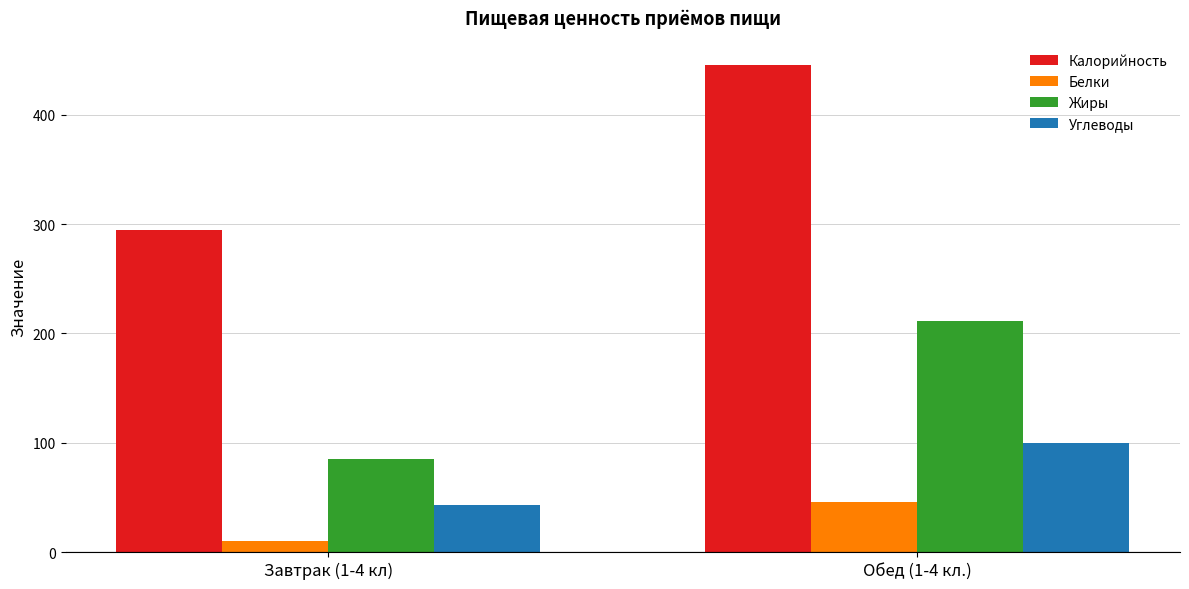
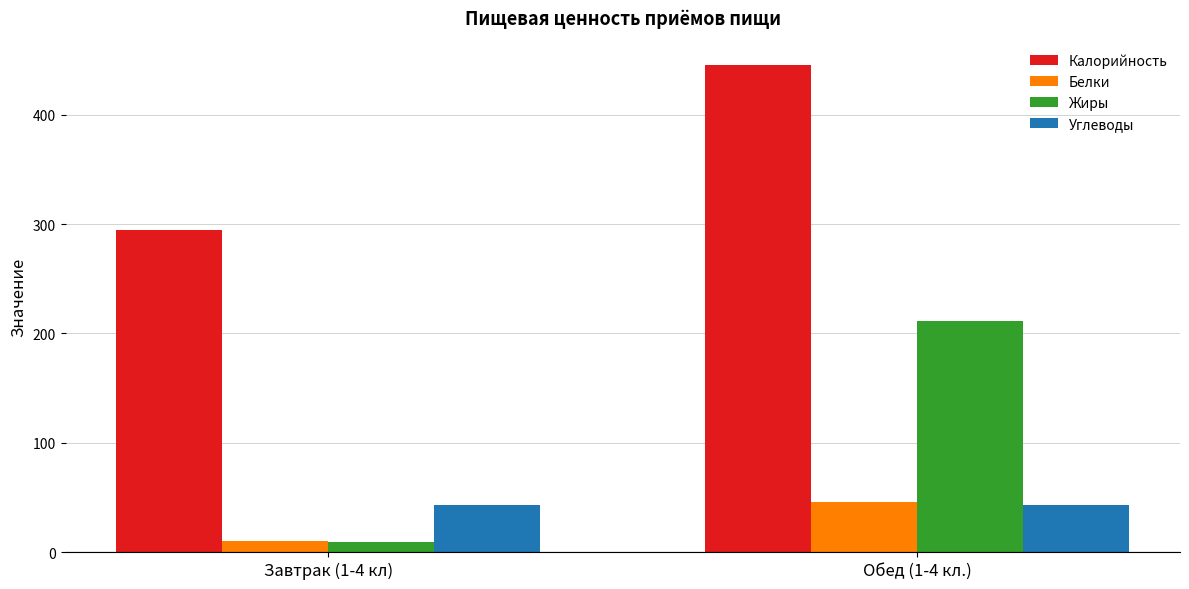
Жиры, Завтрак (1-4 кл): 85 -> 9
Углеводы, Обед (1-4 кл.): 100 -> 43
